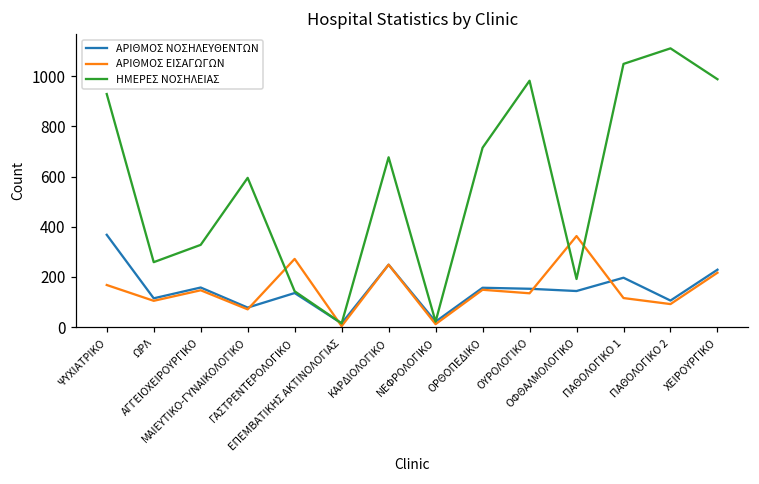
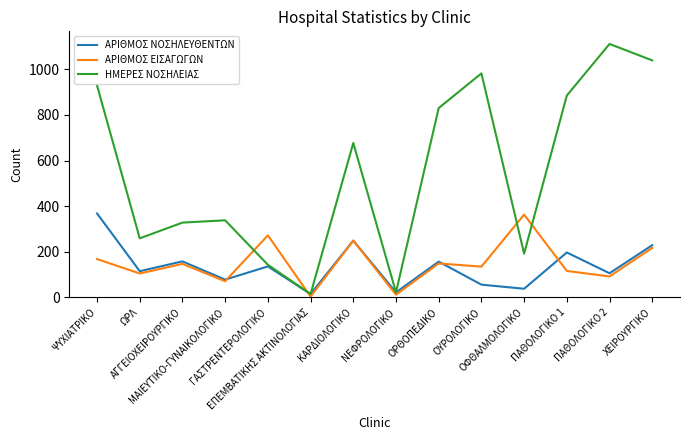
ΗΜΕΡΕΣ ΝΟΣΗΛΕΙΑΣ, ΜΑΙΕΥΤΙΚΟ-ΓΥΝΑΙΚΟΛΟΓΙΚΟ: 600 -> 340
ΗΜΕΡΕΣ ΝΟΣΗΛΕΙΑΣ, ΟΡΘΟΠΕΔΙΚΟ: 720 -> 830
ΑΡΙΘΜΟΣ ΝΟΣΗΛΕΥΘΕΝΤΩΝ, ΟΥΡΟΛΟΓΙΚΟ: 150 -> 60
ΑΡΙΘΜΟΣ ΝΟΣΗΛΕΥΘΕΝΤΩΝ, ΟΦΘΑΛΜΟΛΟΓΙΚΟ: 140 -> 40
ΗΜΕΡΕΣ ΝΟΣΗΛΕΙΑΣ, ΠΑΘΟΛΟΓΙΚΟ 1: 1050 -> 890
ΗΜΕΡΕΣ ΝΟΣΗΛΕΙΑΣ, ΧΕΙΡΟΥΡΓΙΚΟ: 990 -> 1040
